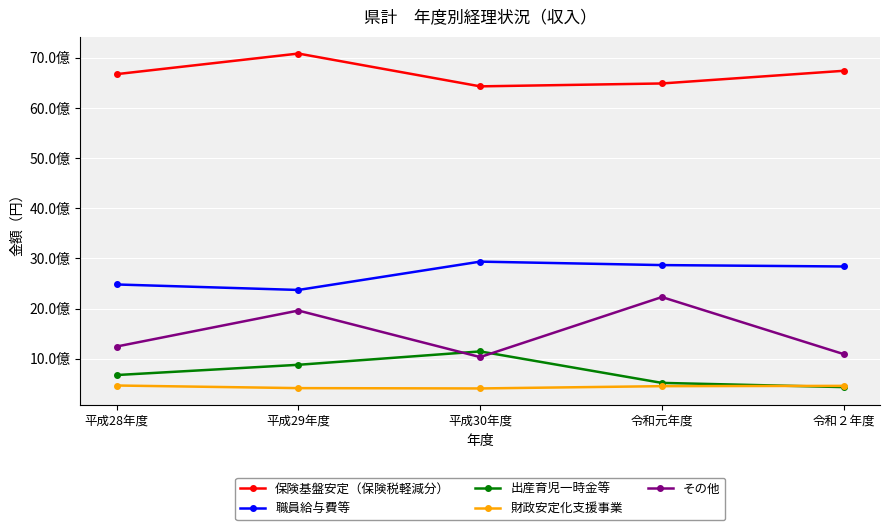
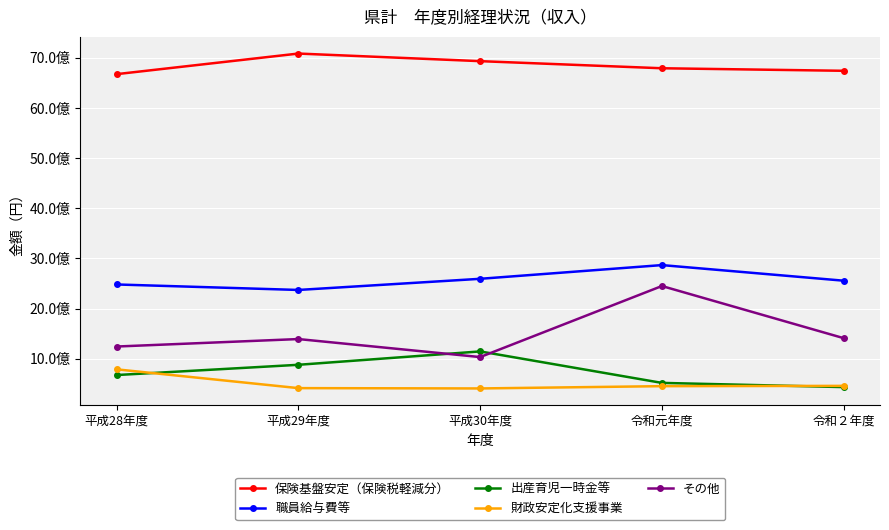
財政安定化支援事業, 平成28年度: 5億 -> 8億
その他, 平成29年度: 20億 -> 14億
保険基盤安定（保険税軽減分）, 平成30年度: 64億 -> 69億
職員給与費等, 平成30年度: 29億 -> 26億
保険基盤安定（保険税軽減分）, 令和元年度: 65億 -> 68億
その他, 令和元年度: 22億 -> 25億
職員給与費等, 令和２年度: 28億 -> 26億
その他, 令和２年度: 11億 -> 14億
